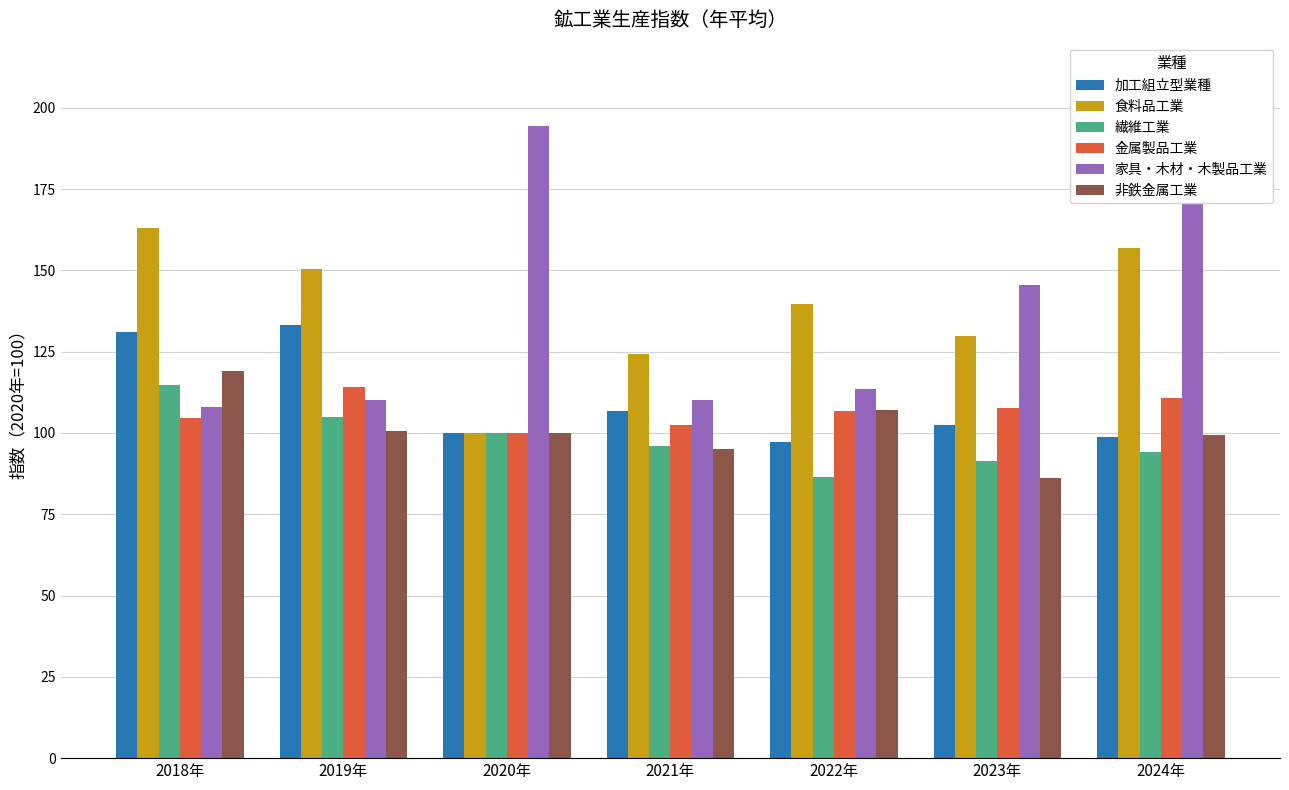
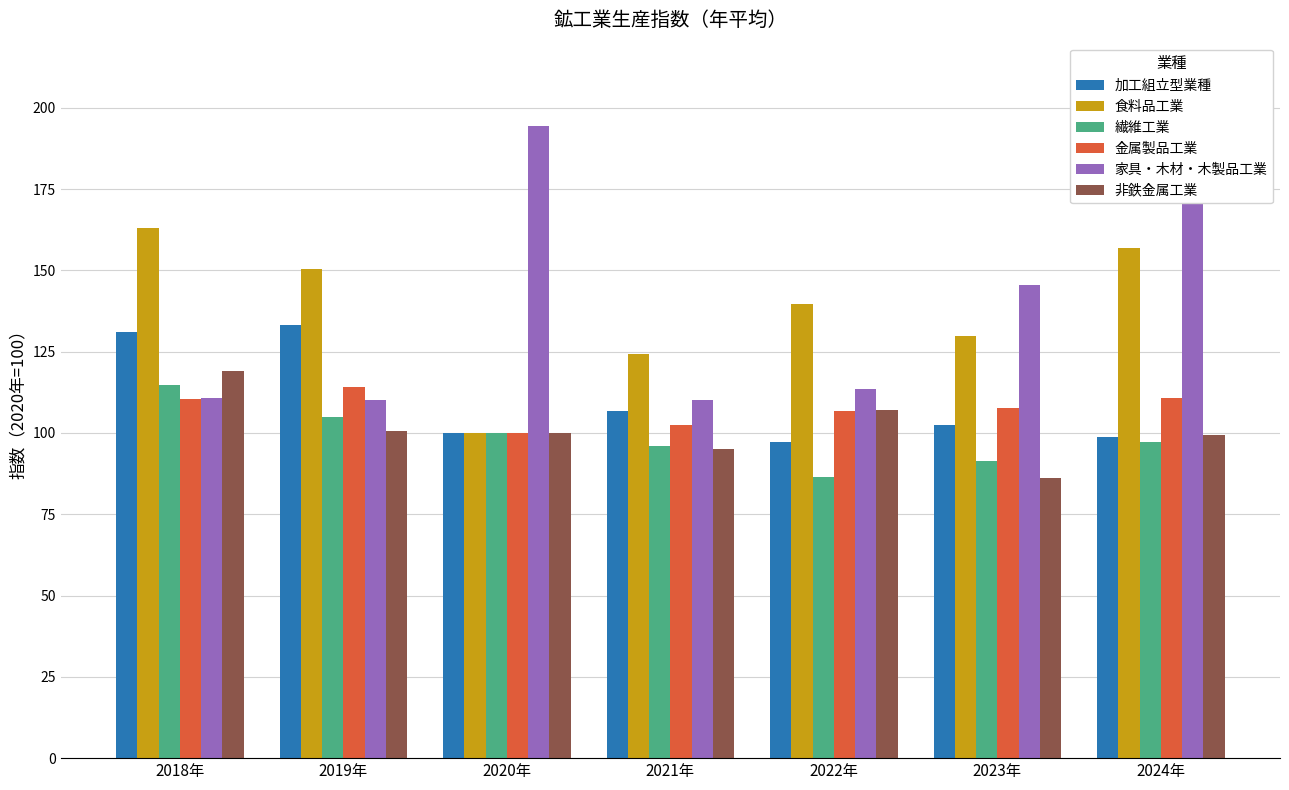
金属製品工業, 2018年: 105 -> 110
家具・木材・木製品工業, 2018年: 108 -> 111
繊維工業, 2024年: 94 -> 97
